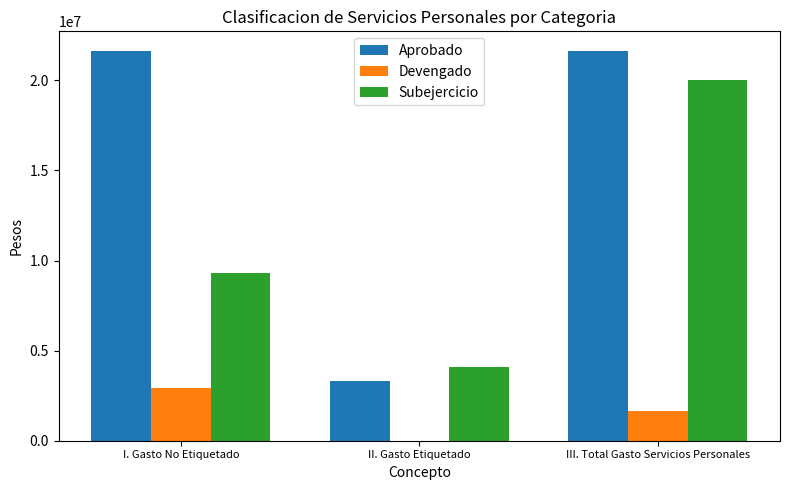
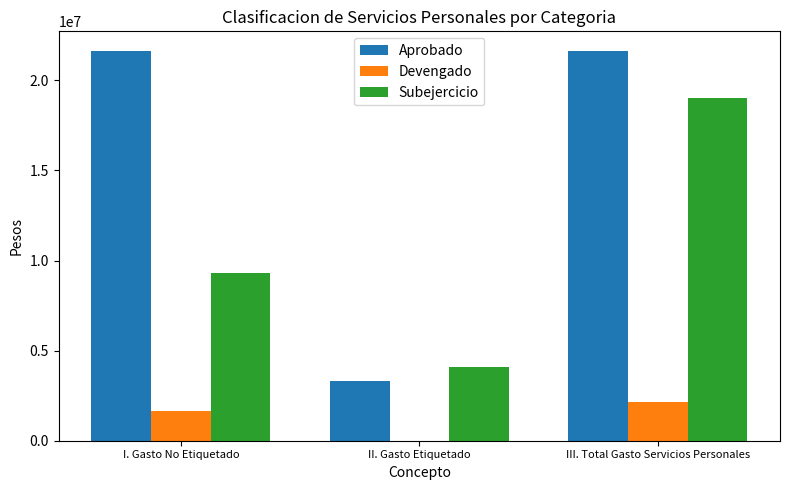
Devengado, I. Gasto No Etiquetado: 2900000 -> 1600000
Devengado, III. Total Gasto Servicios Personales: 1600000 -> 2100000
Subejercicio, III. Total Gasto Servicios Personales: 20000000 -> 19000000
